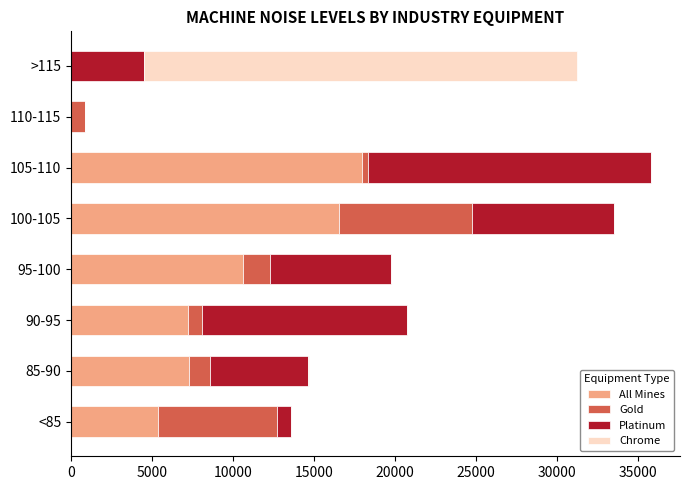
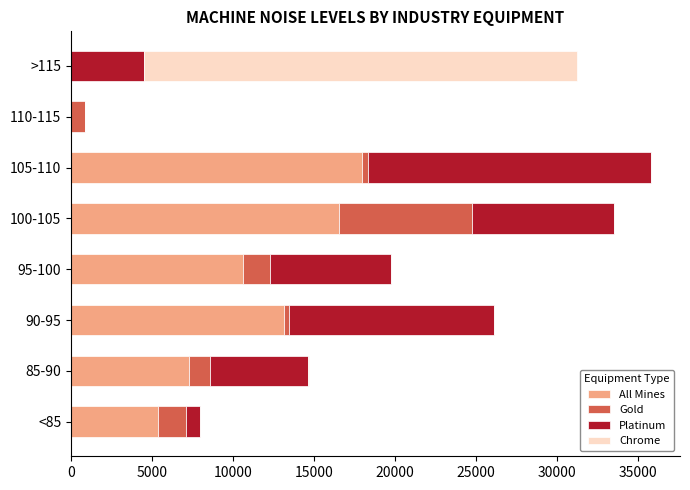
All Mines, 90-95: 7200 -> 13200
Gold, 90-95: 900 -> 300
Gold, <85: 7300 -> 1700
